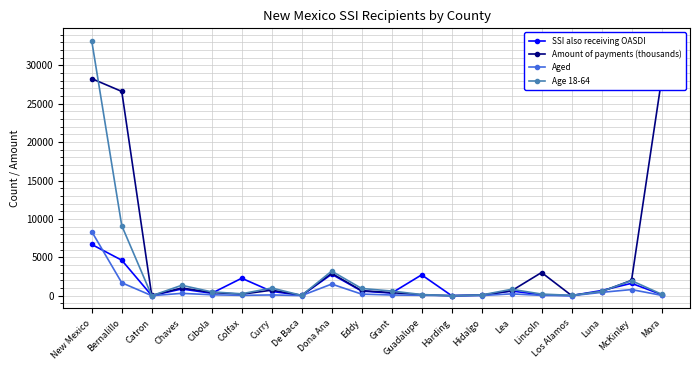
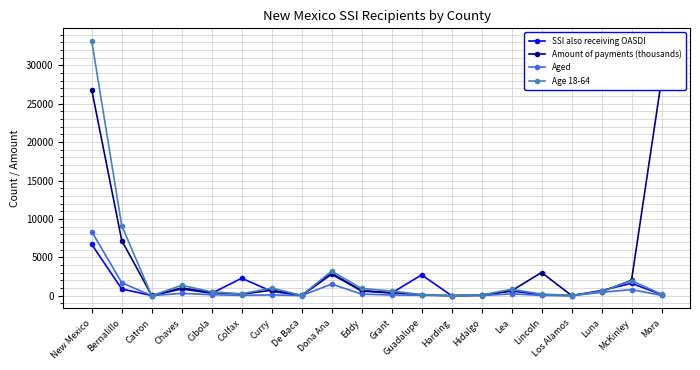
Amount of payments (thousands), New Mexico: 28000 -> 27000
SSI also receiving OASDI, Bernalillo: 5000 -> 1000
Amount of payments (thousands), Bernalillo: 27000 -> 7000
